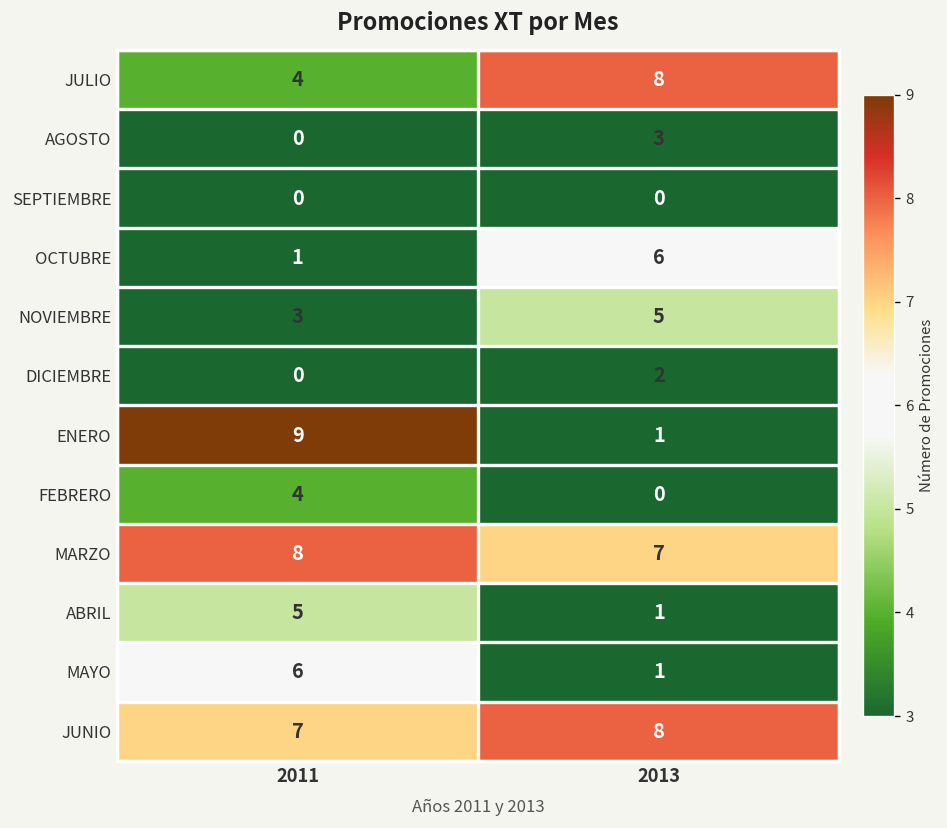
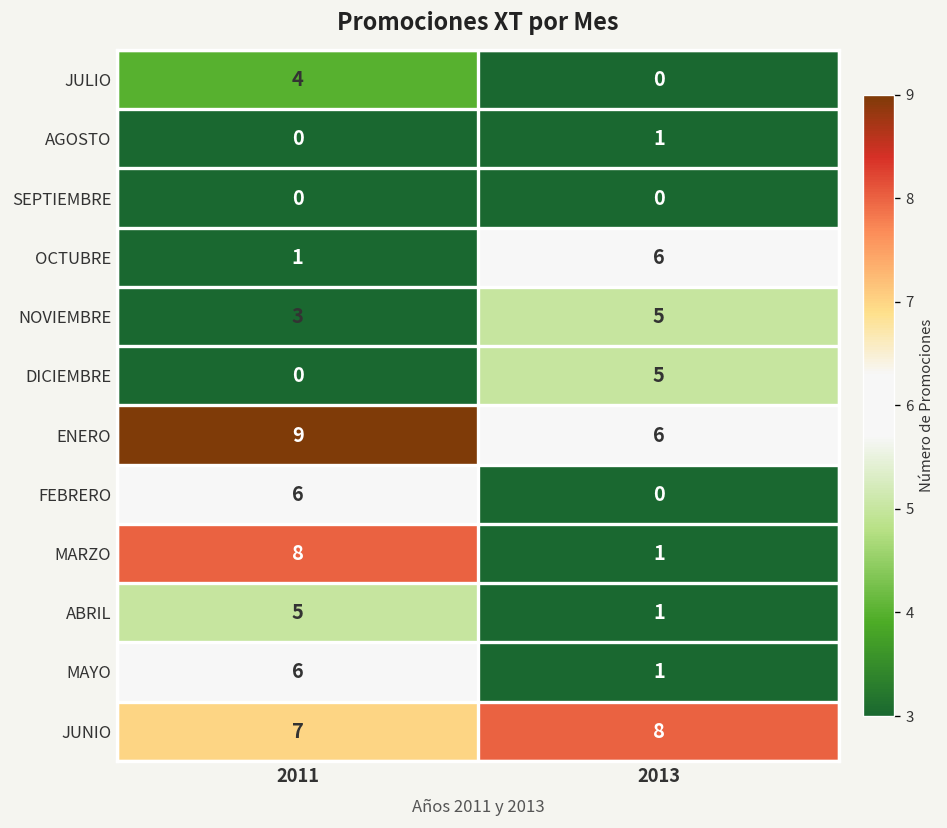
JULIO, 2013: 8 -> 0
AGOSTO, 2013: 3 -> 1
DICIEMBRE, 2013: 2 -> 5
ENERO, 2013: 1 -> 6
FEBRERO, 2011: 4 -> 6
MARZO, 2013: 7 -> 1
